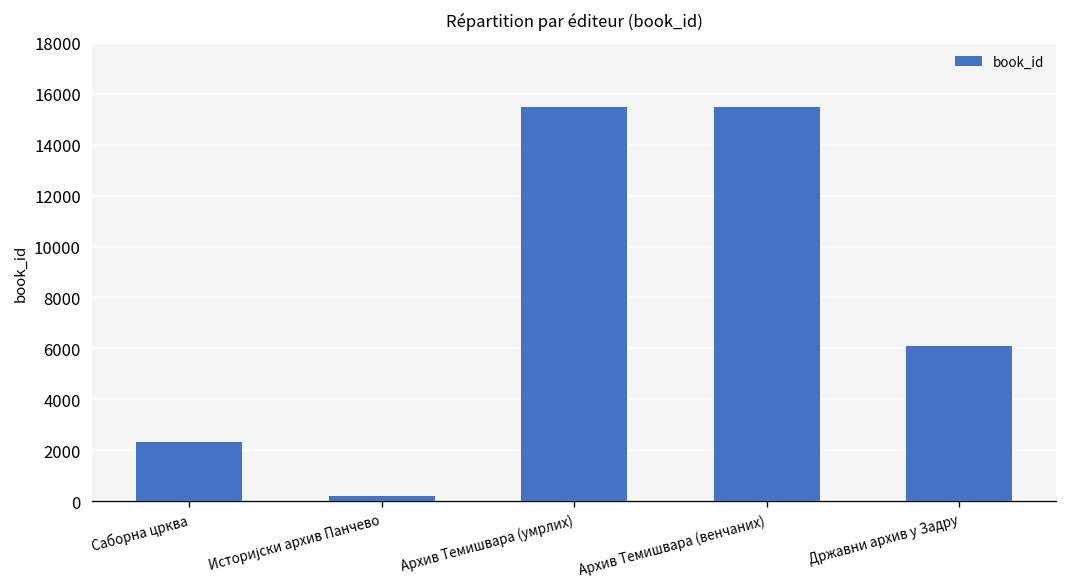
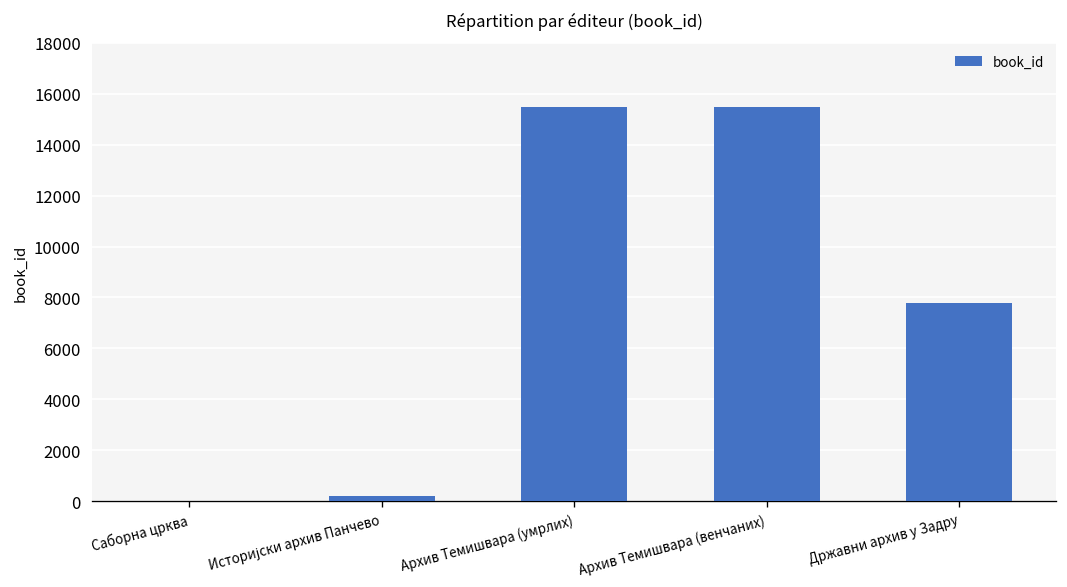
Саборна црква: 2300 -> 0
Државни архив у Задру: 6100 -> 7800
